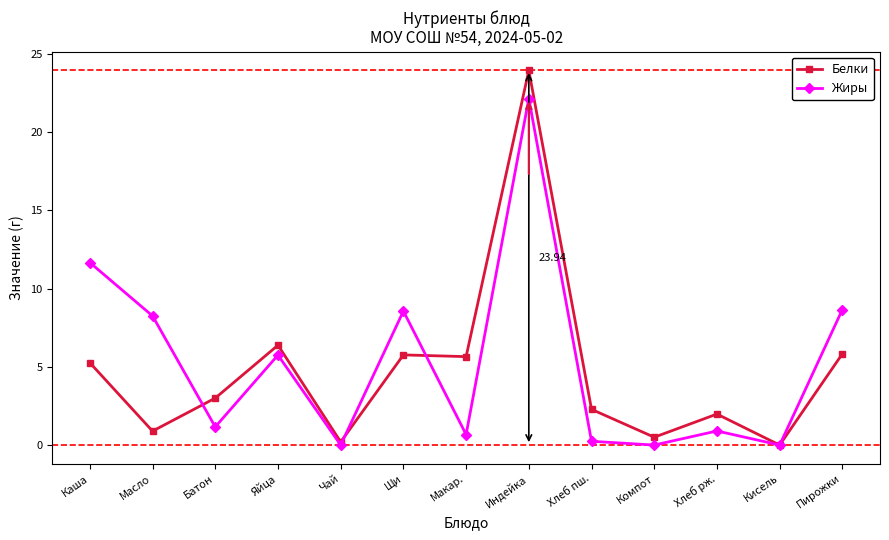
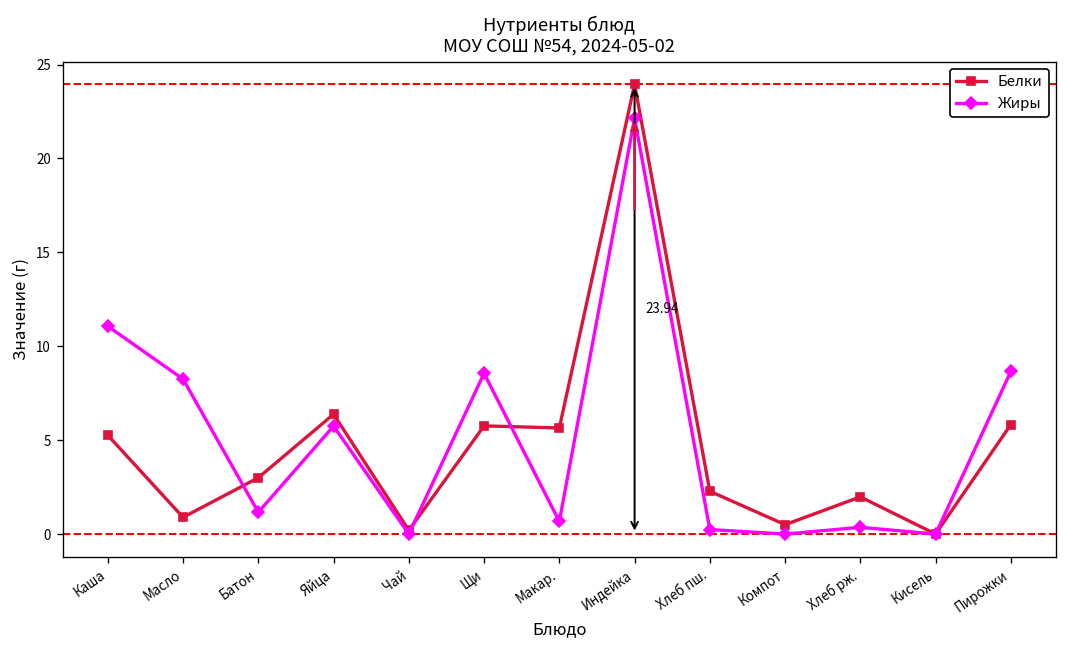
Жиры, Каша: 11.7 -> 11.1
Жиры, Хлеб рж.: 0.9 -> 0.4
